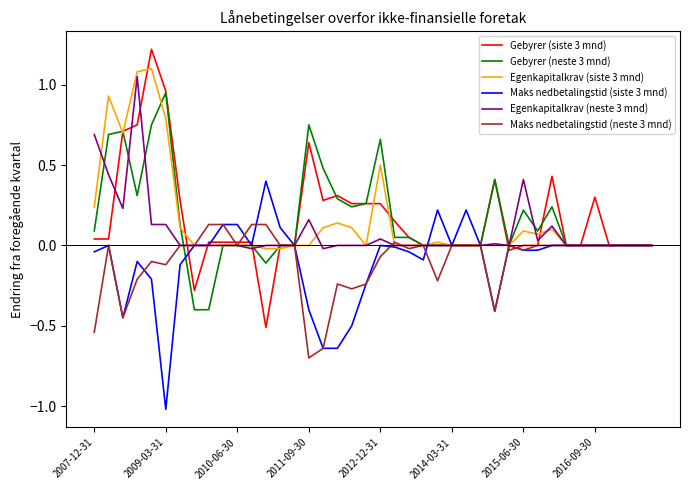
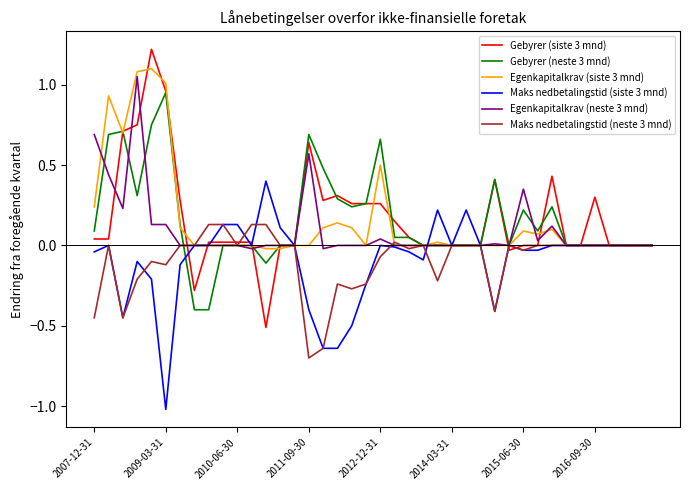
Maks nedbetalingstid (neste 3 mnd), 2007-12-31: -0.54 -> -0.45
Egenkapitalkrav (siste 3 mnd), 2009-03-31: 0.79 -> 1.01
Gebyrer (neste 3 mnd), 2011-09-30: 0.75 -> 0.69
Egenkapitalkrav (neste 3 mnd), 2011-09-30: 0.16 -> 0.57
Egenkapitalkrav (neste 3 mnd), 2015-06-30: 0.41 -> 0.35
